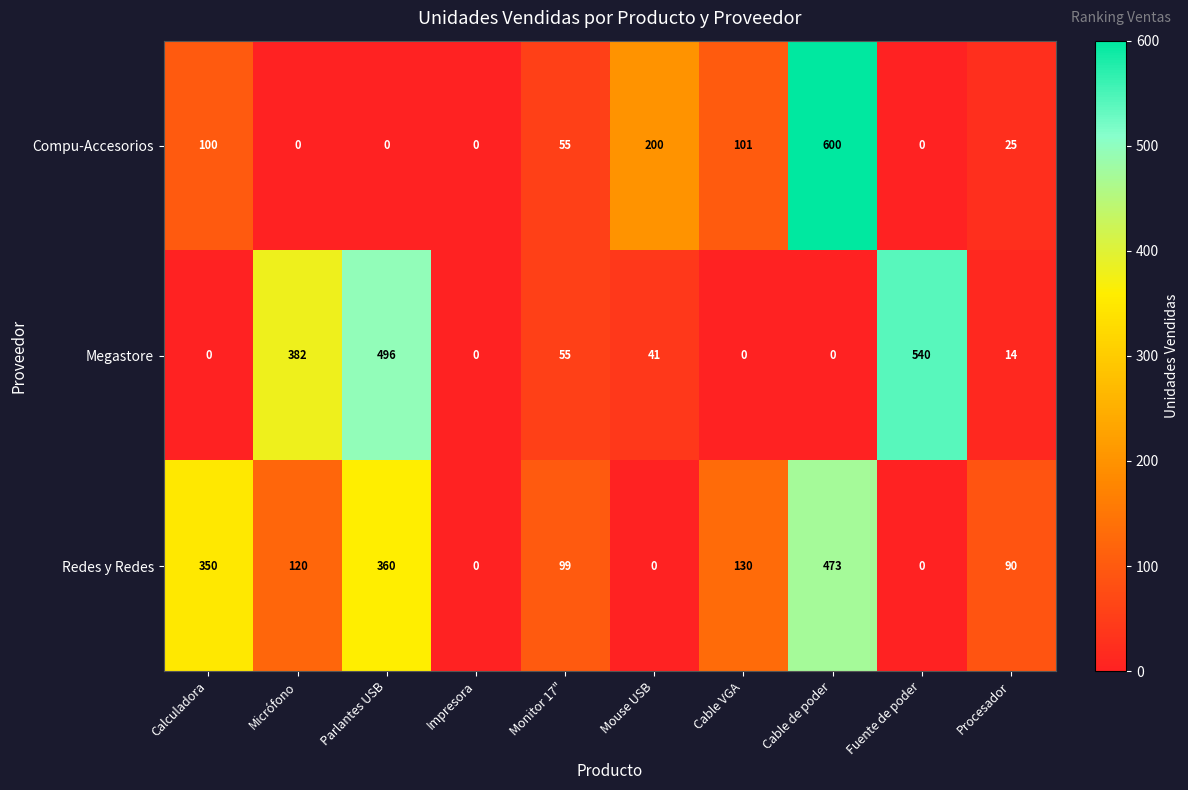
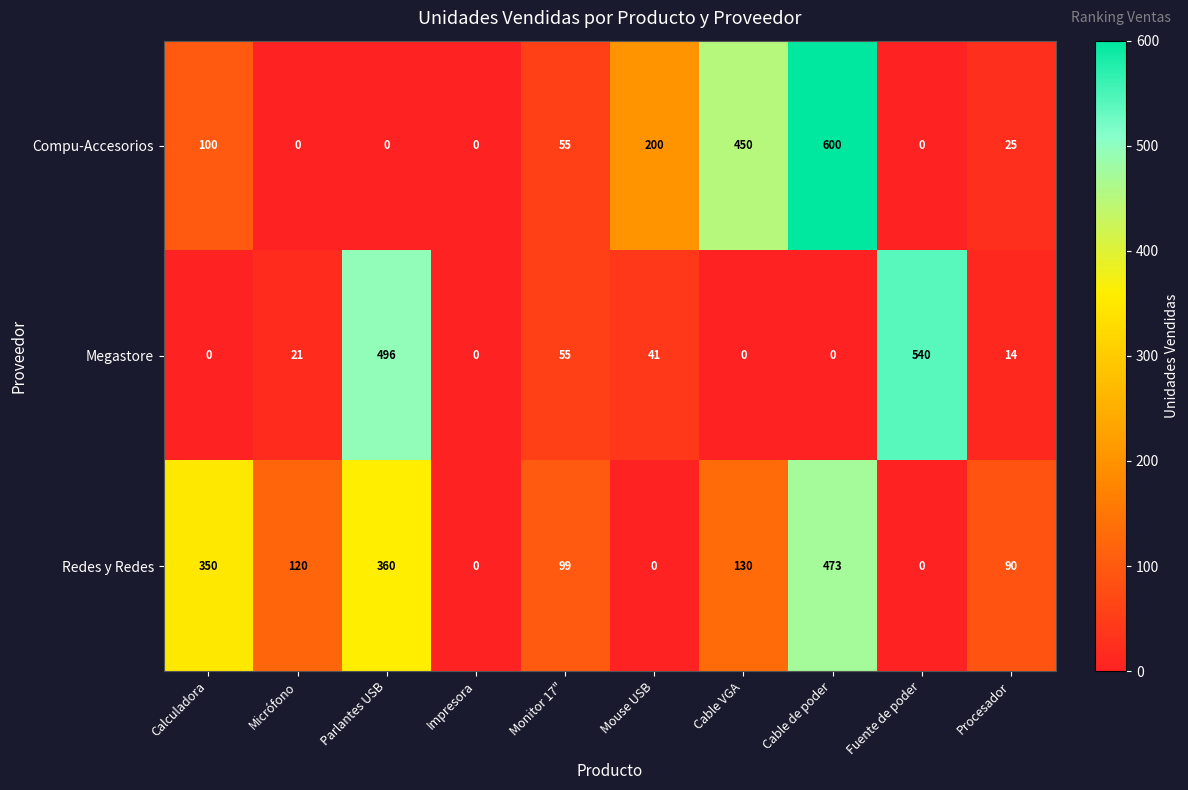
Compu-Accesorios, Cable VGA: 101 -> 450
Megastore, Micrófono: 382 -> 21
